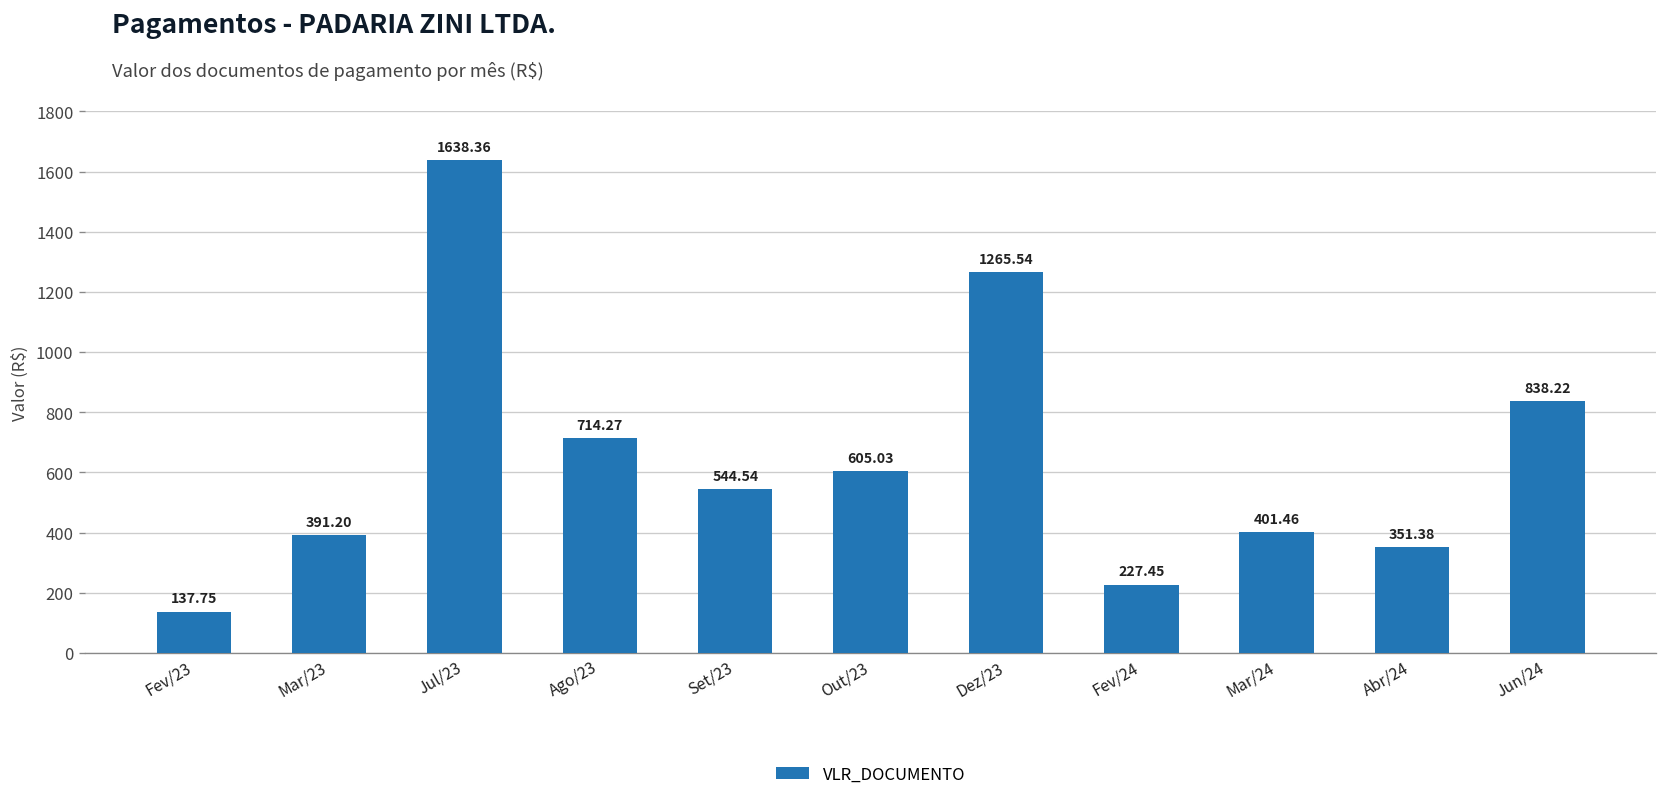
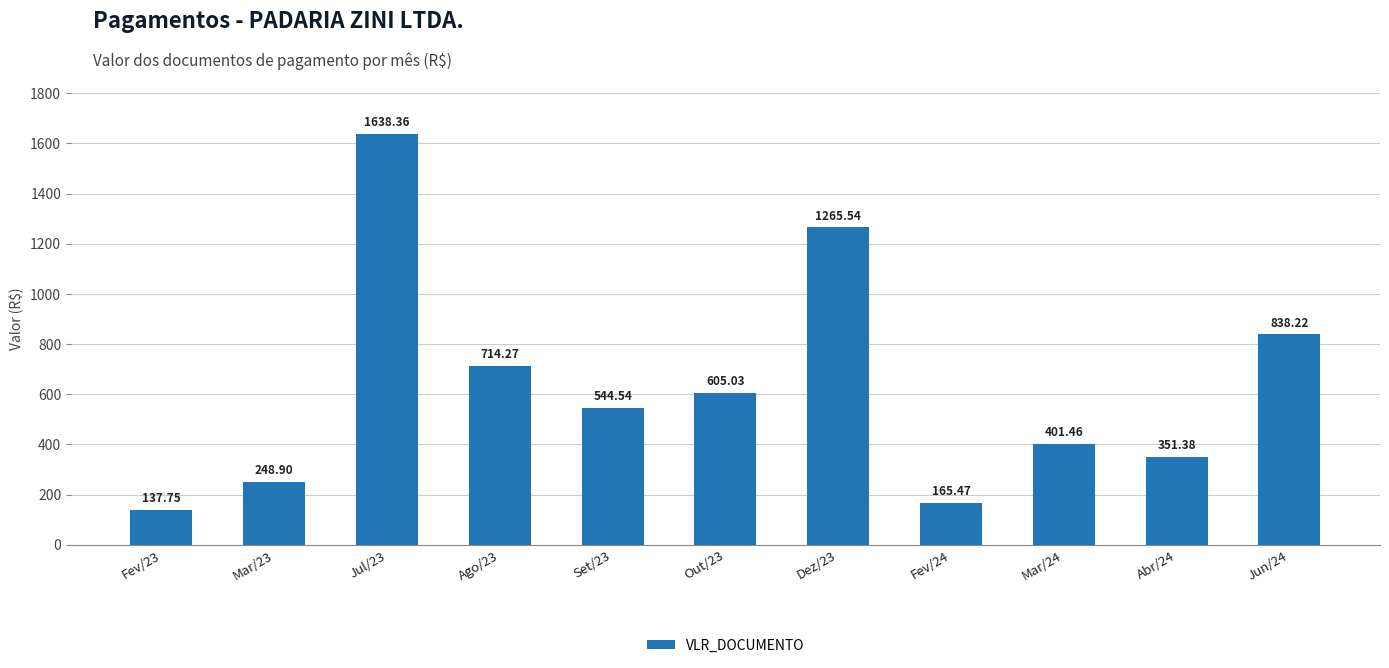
Mar/23: 391.20 -> 248.90
Fev/24: 227.45 -> 165.47
